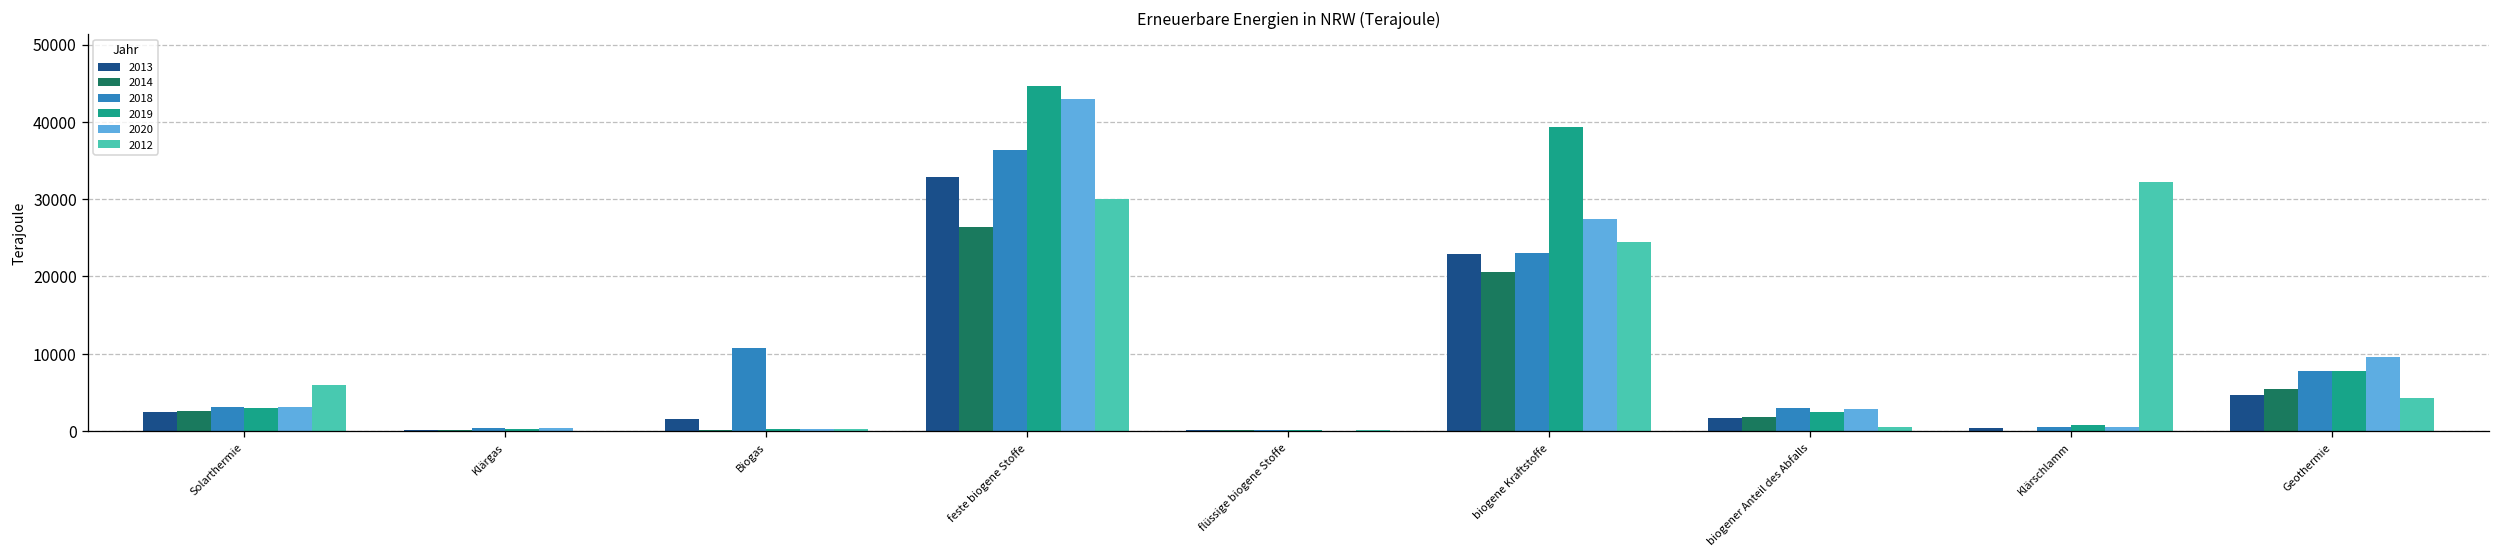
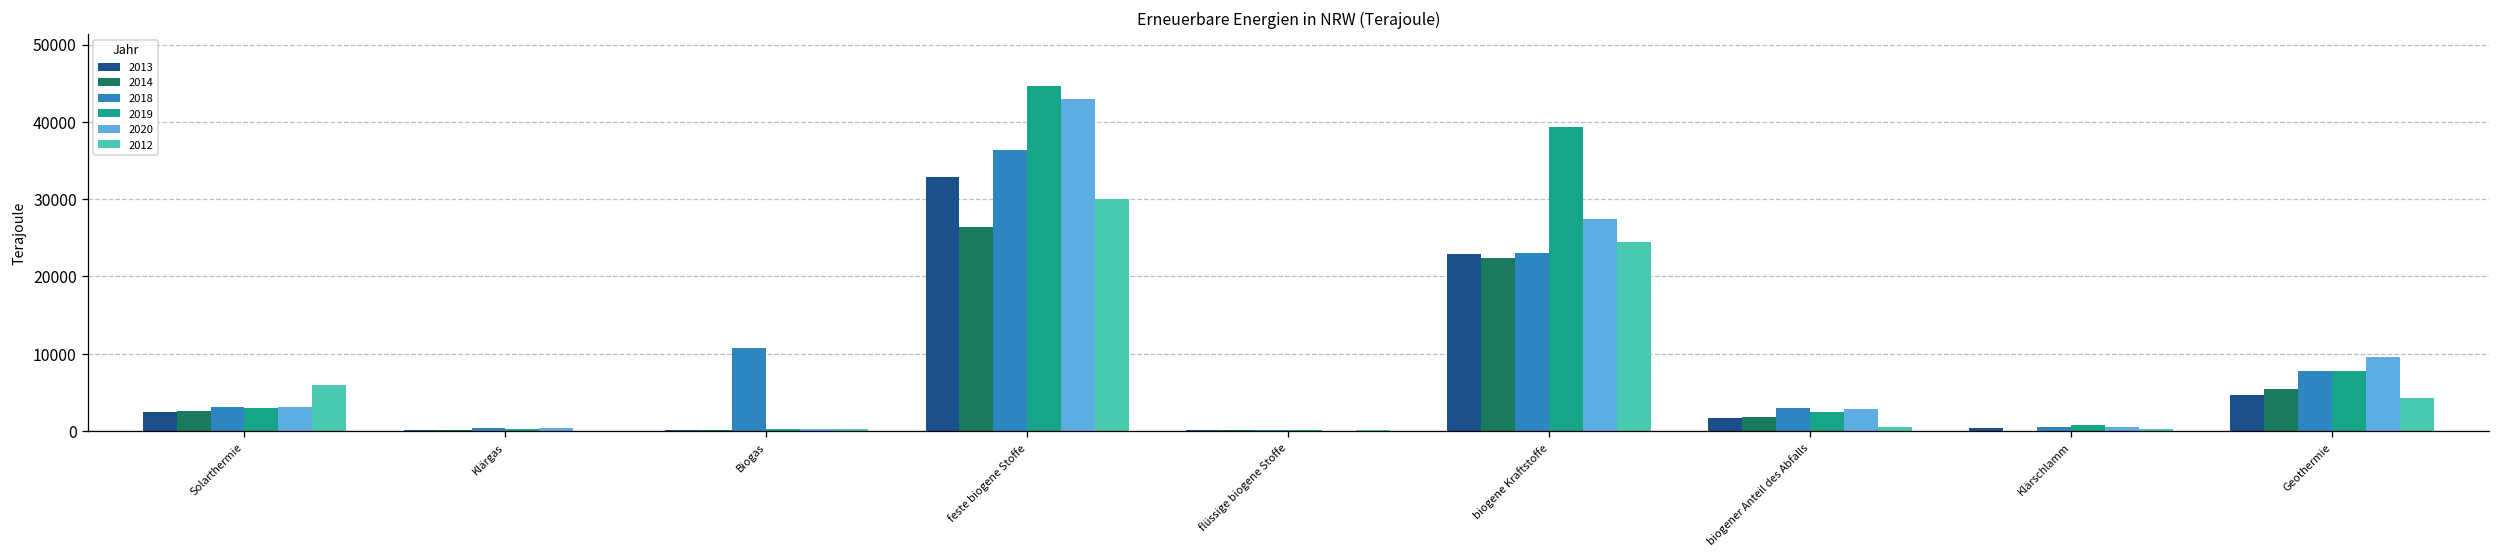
2013, Biogas: 2000 -> 0
2014, biogene Kraftstoffe: 21000 -> 22000
2012, Klärschlamm: 32000 -> 0
